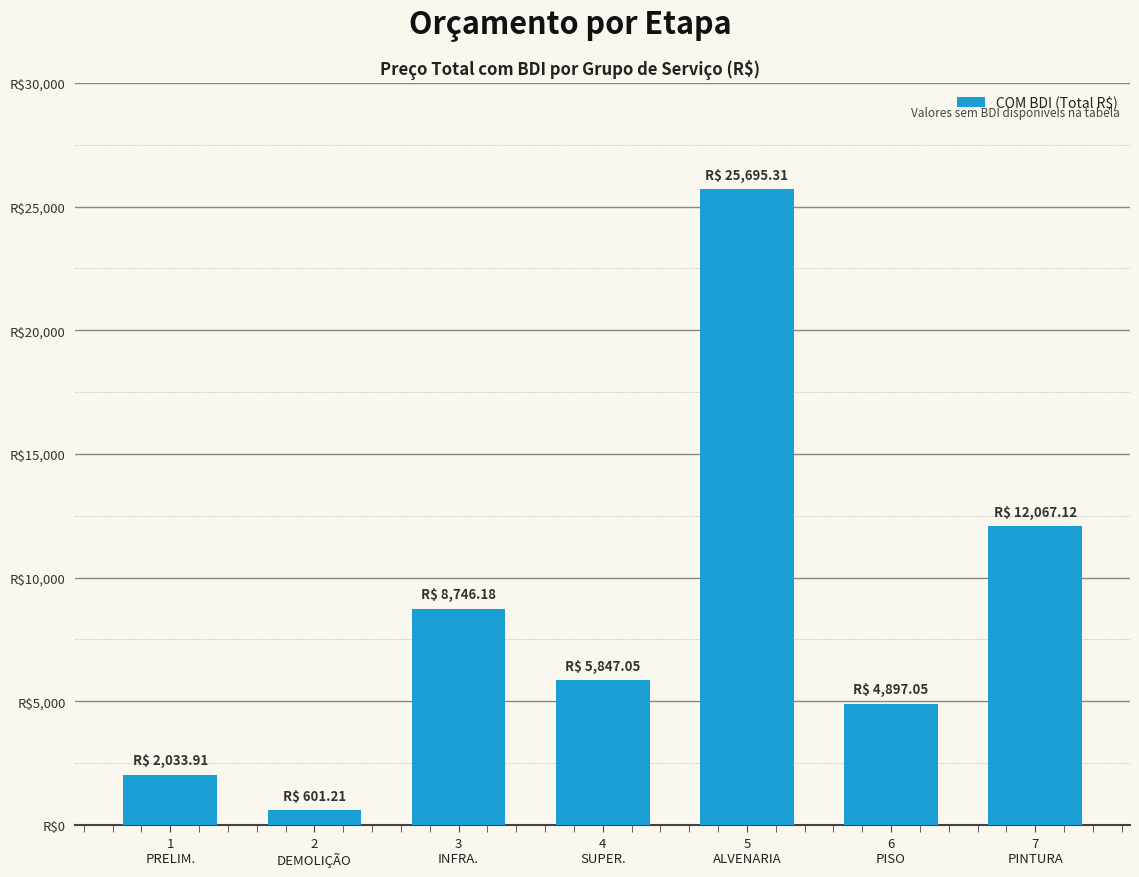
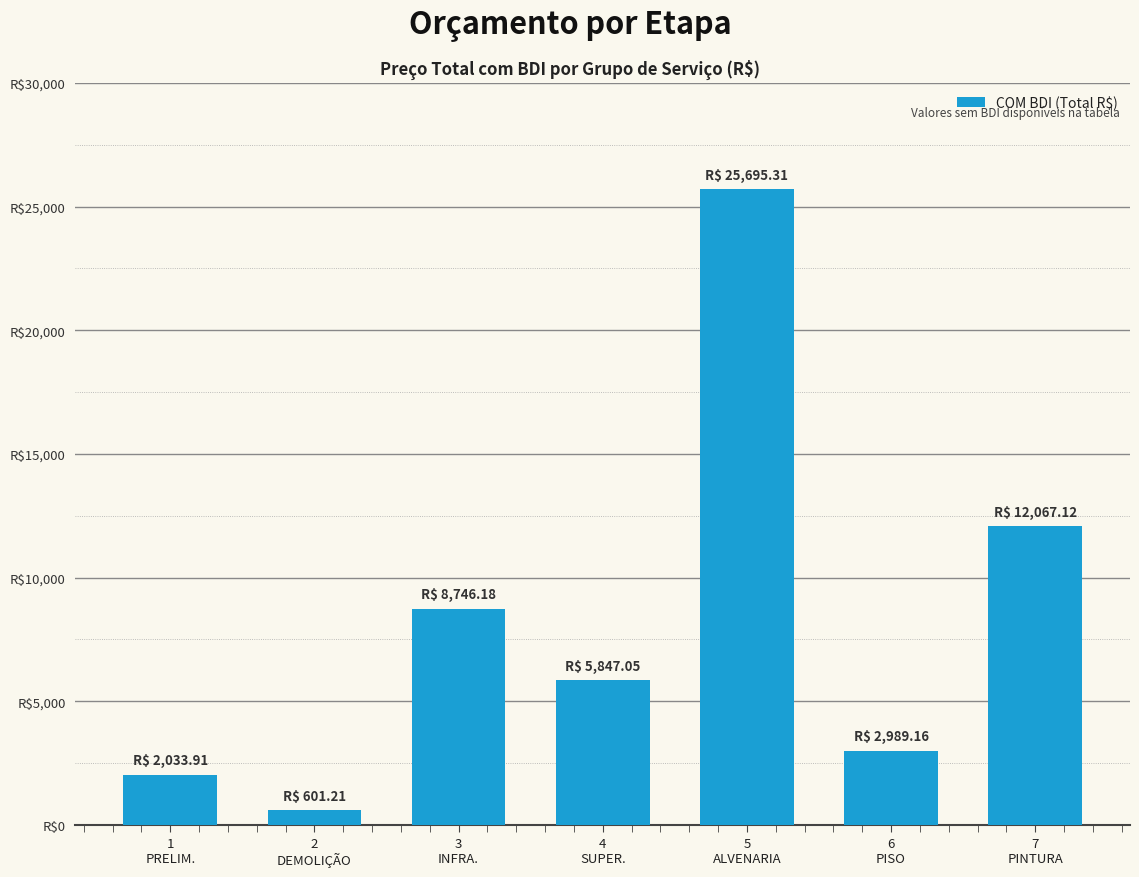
6 PISO: 4,897.05 -> 2,989.16
